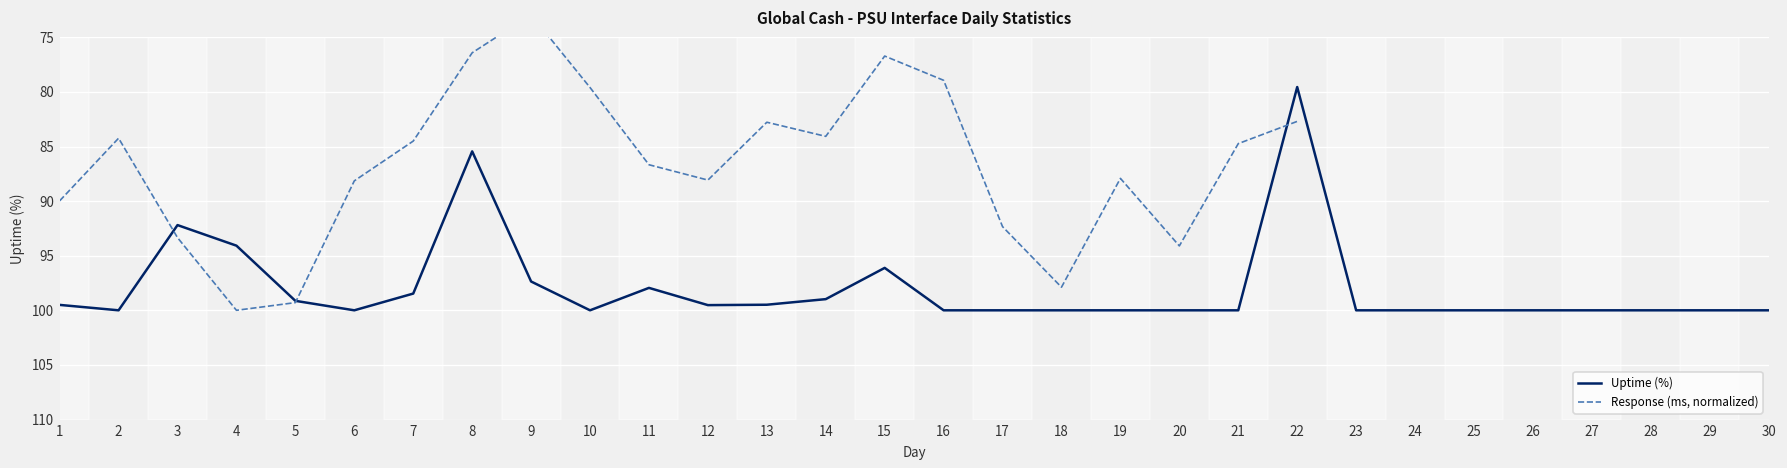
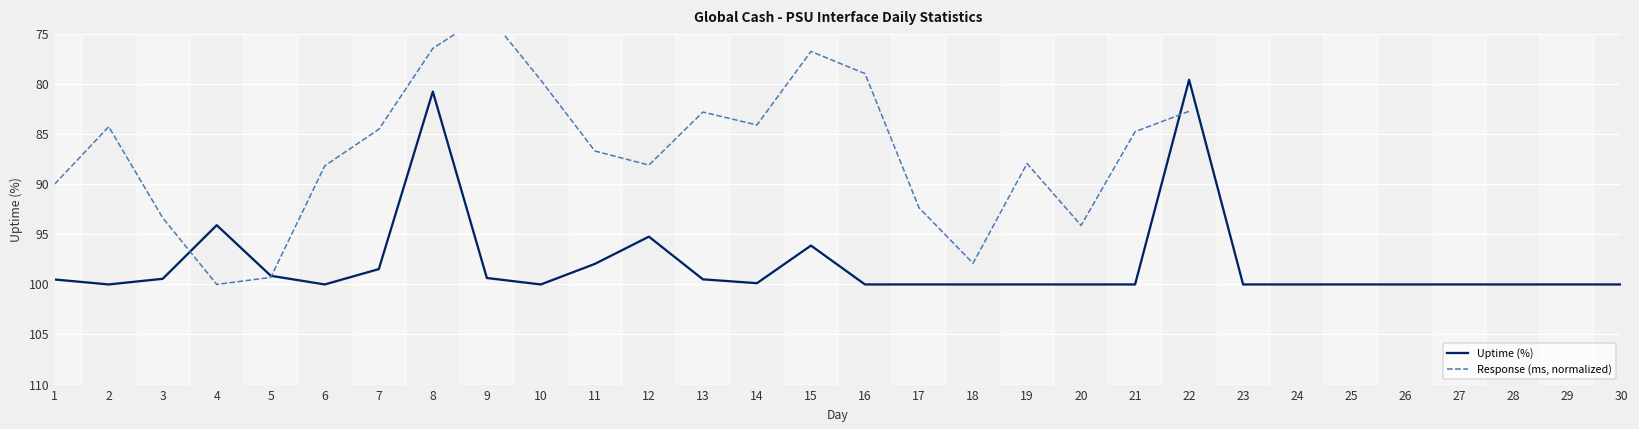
Uptime (%), 3: 92 -> 99
Uptime (%), 8: 85 -> 81
Uptime (%), 9: 97 -> 99
Uptime (%), 12: 100 -> 95
Uptime (%), 14: 99 -> 100
